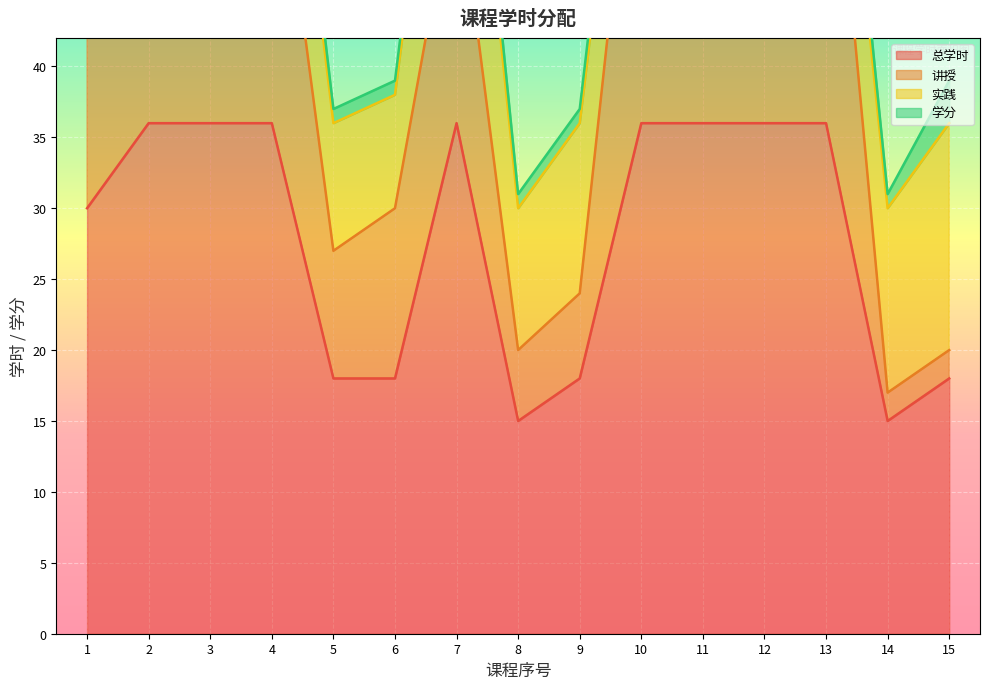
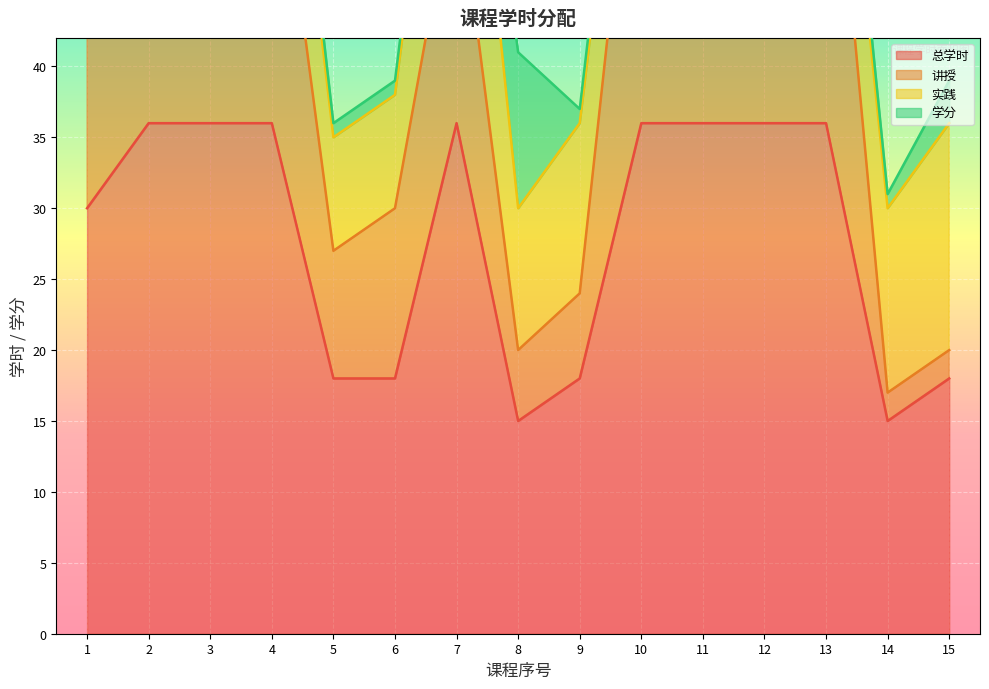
实践, 5: 9 -> 8
学分, 8: 1 -> 11
